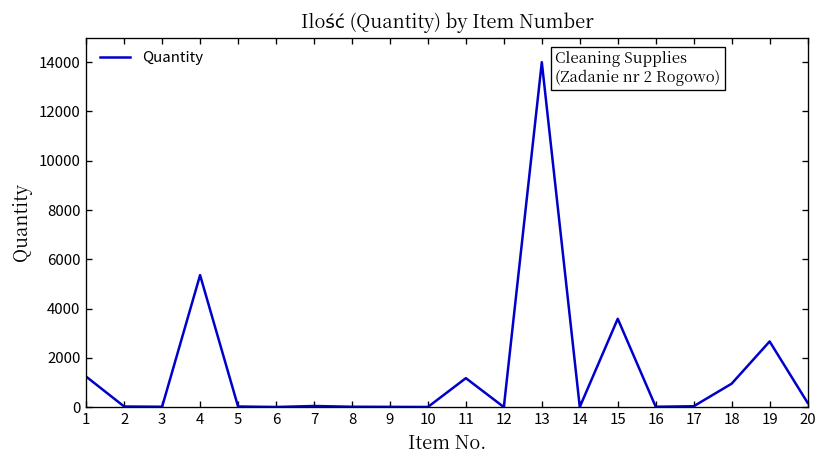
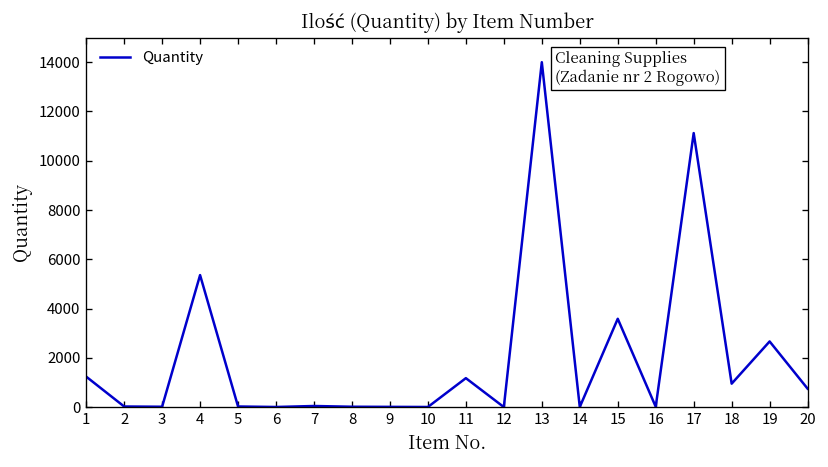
17: 0 -> 11100
20: 200 -> 800
